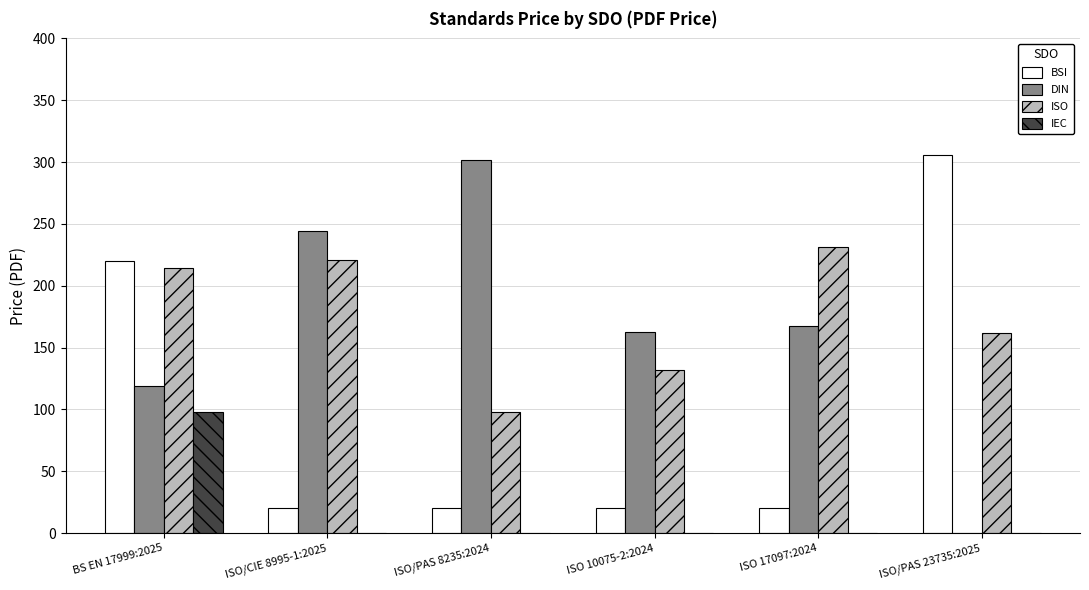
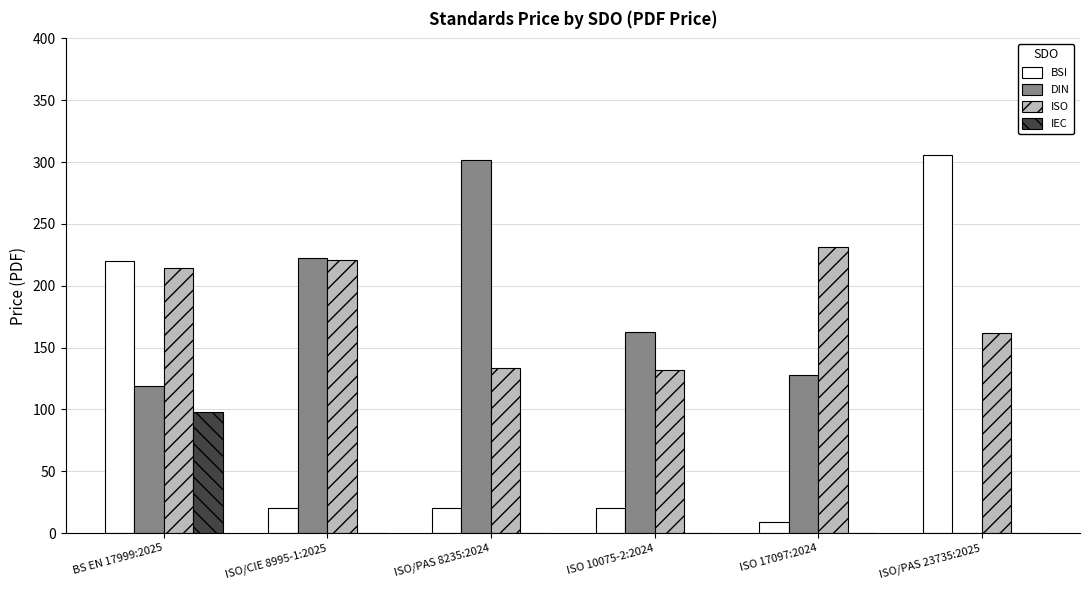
DIN, ISO/CIE 8995-1:2025: 245 -> 223
ISO, ISO/PAS 8235:2024: 98 -> 133
BSI, ISO 17097:2024: 20 -> 9
DIN, ISO 17097:2024: 167 -> 128
